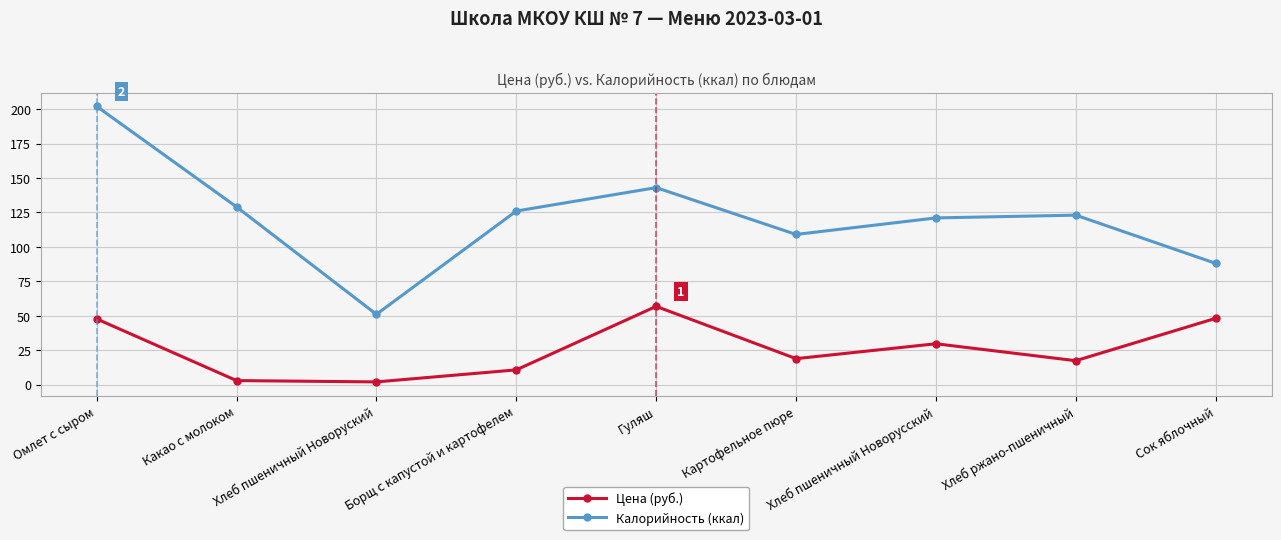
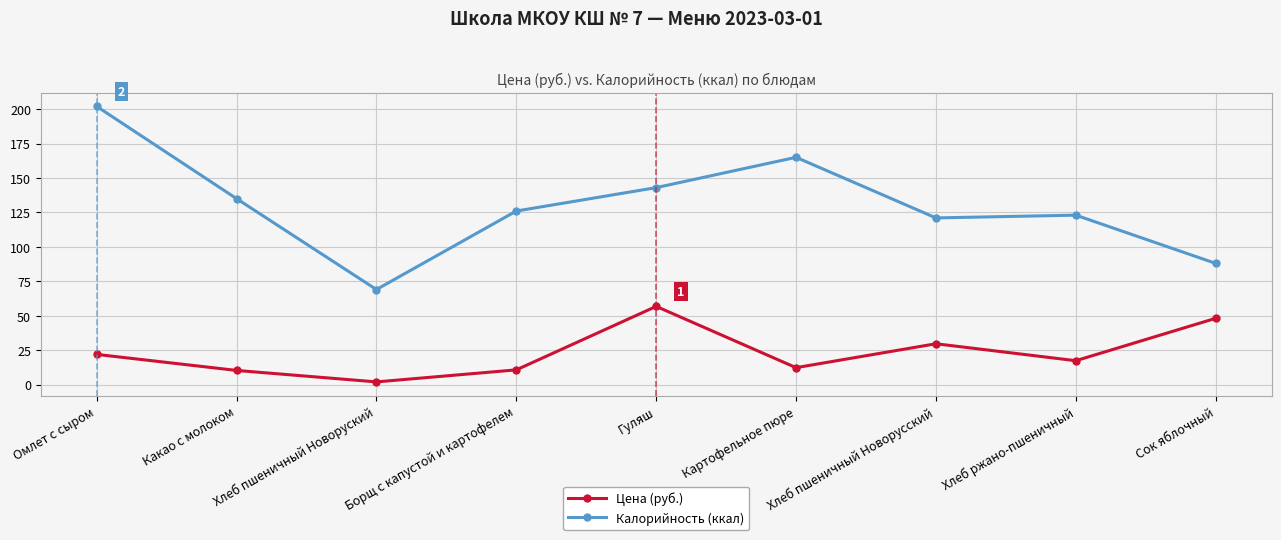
Цена (руб.), Омлет с сыром: 48 -> 22
Цена (руб.), Какао с молоком: 3 -> 10
Калорийность (ккал), Какао с молоком: 129 -> 135
Калорийность (ккал), Хлеб пшеничный Новоруский: 51 -> 69
Цена (руб.), Картофельное пюре: 19 -> 12
Калорийность (ккал), Картофельное пюре: 109 -> 165
